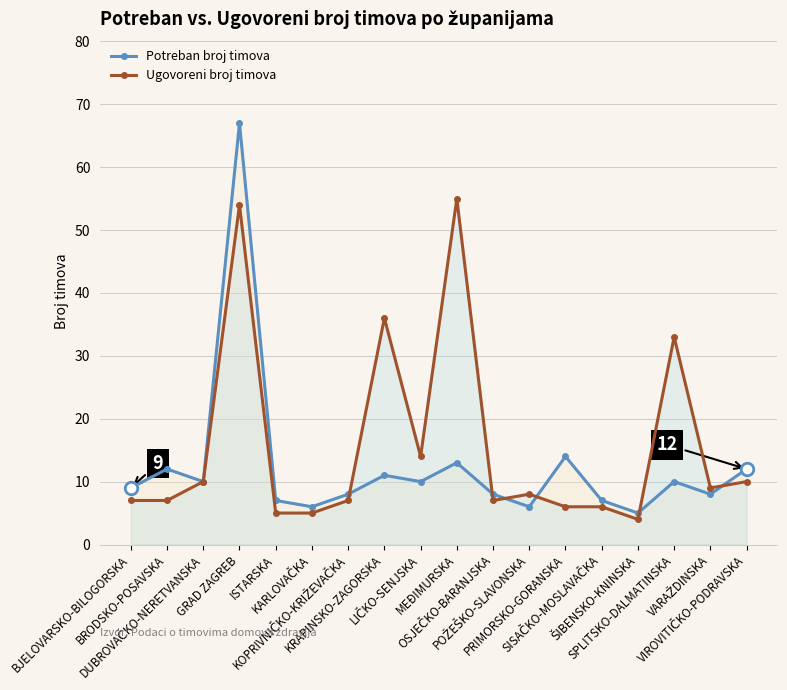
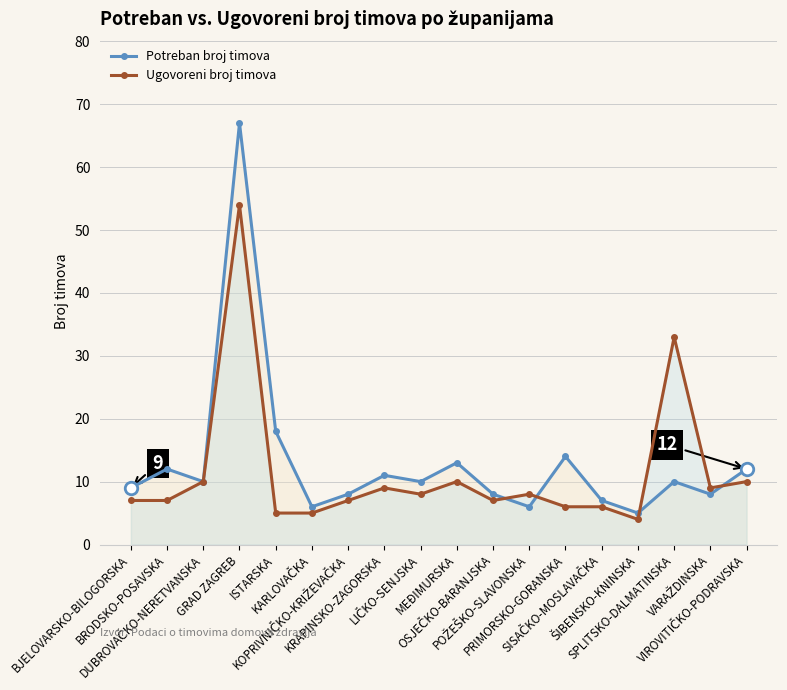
Potreban broj timova, ISTARSKA: 7 -> 18
Ugovoreni broj timova, KRAPINSKO-ZAGORSKA: 36 -> 9
Ugovoreni broj timova, LIČKO-SENJSKA: 14 -> 8
Ugovoreni broj timova, MEĐIMURSKA: 55 -> 10
